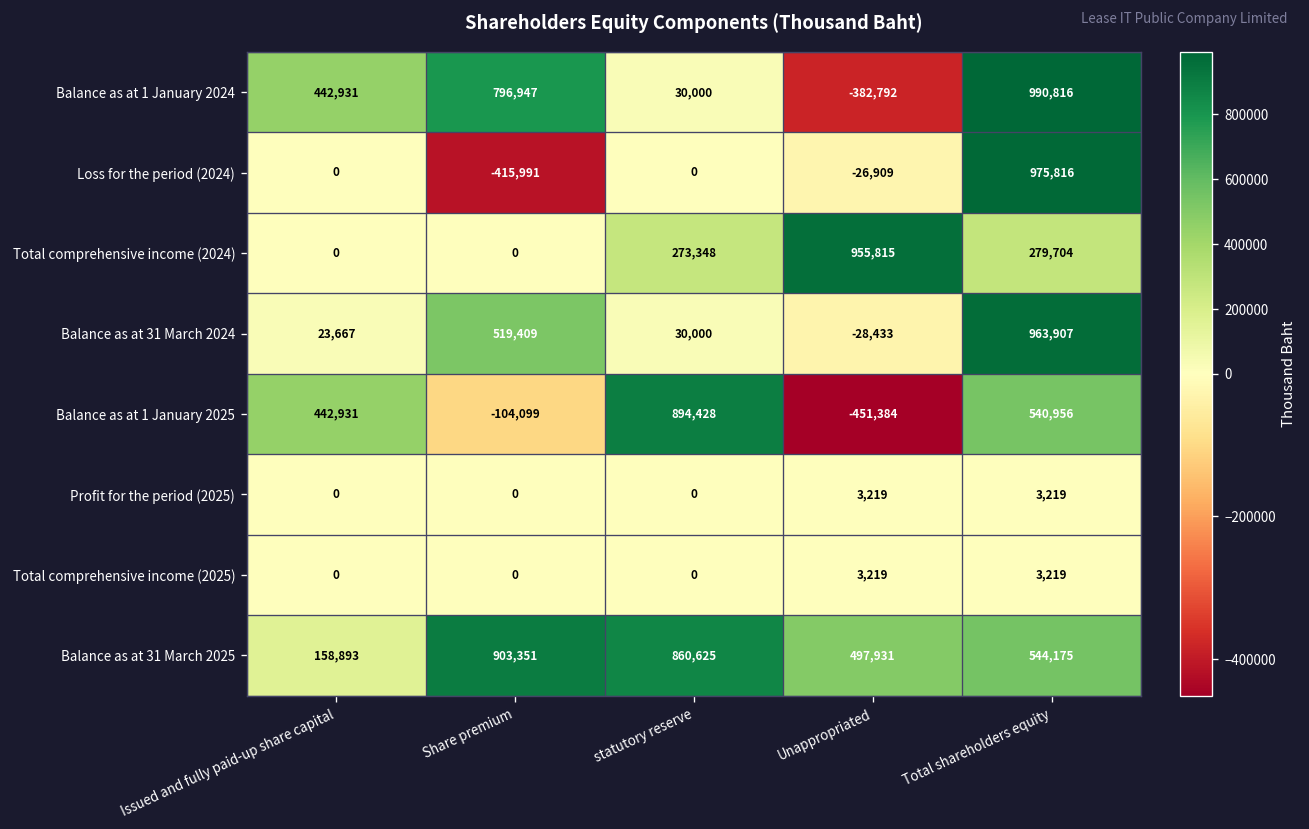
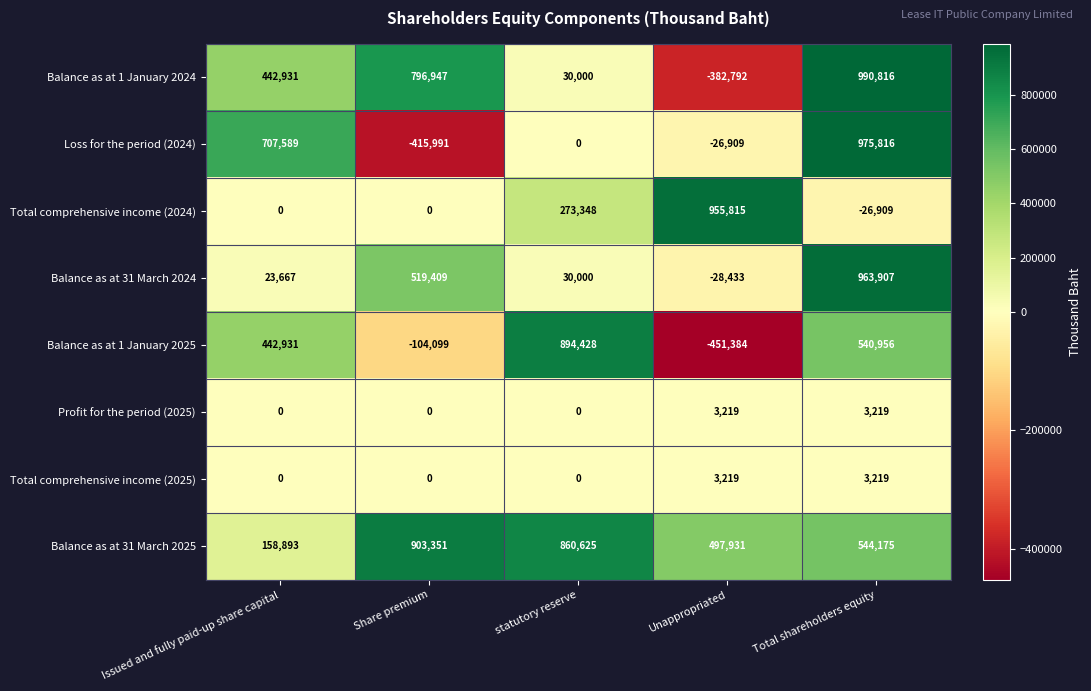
Loss for the period (2024), Issued and fully paid-up share capital: 0 -> 707,589
Total comprehensive income (2024), Total shareholders equity: 279,704 -> -26,909
